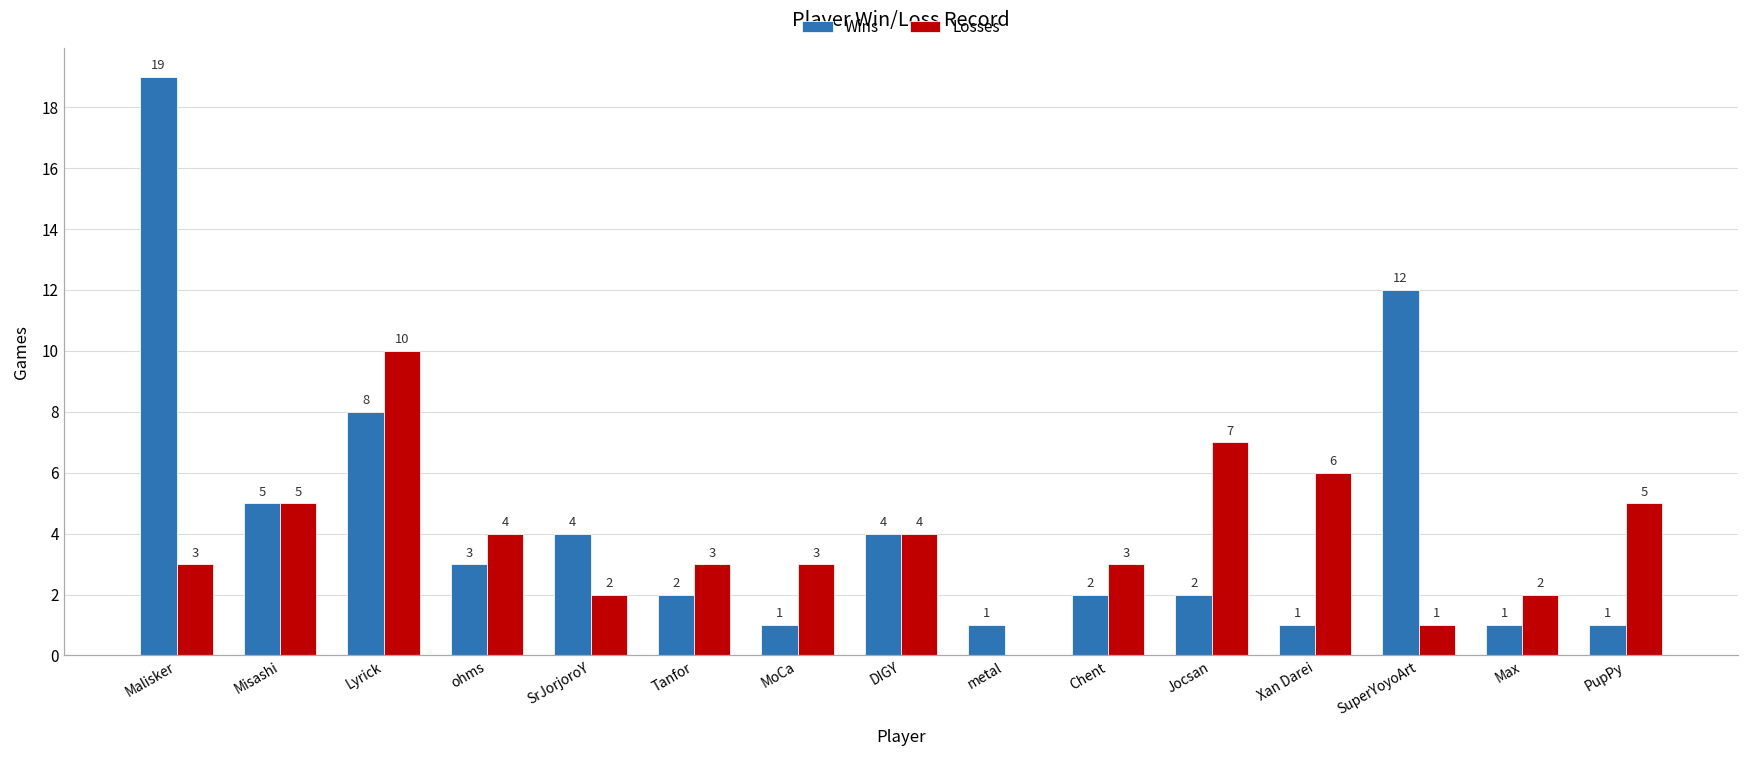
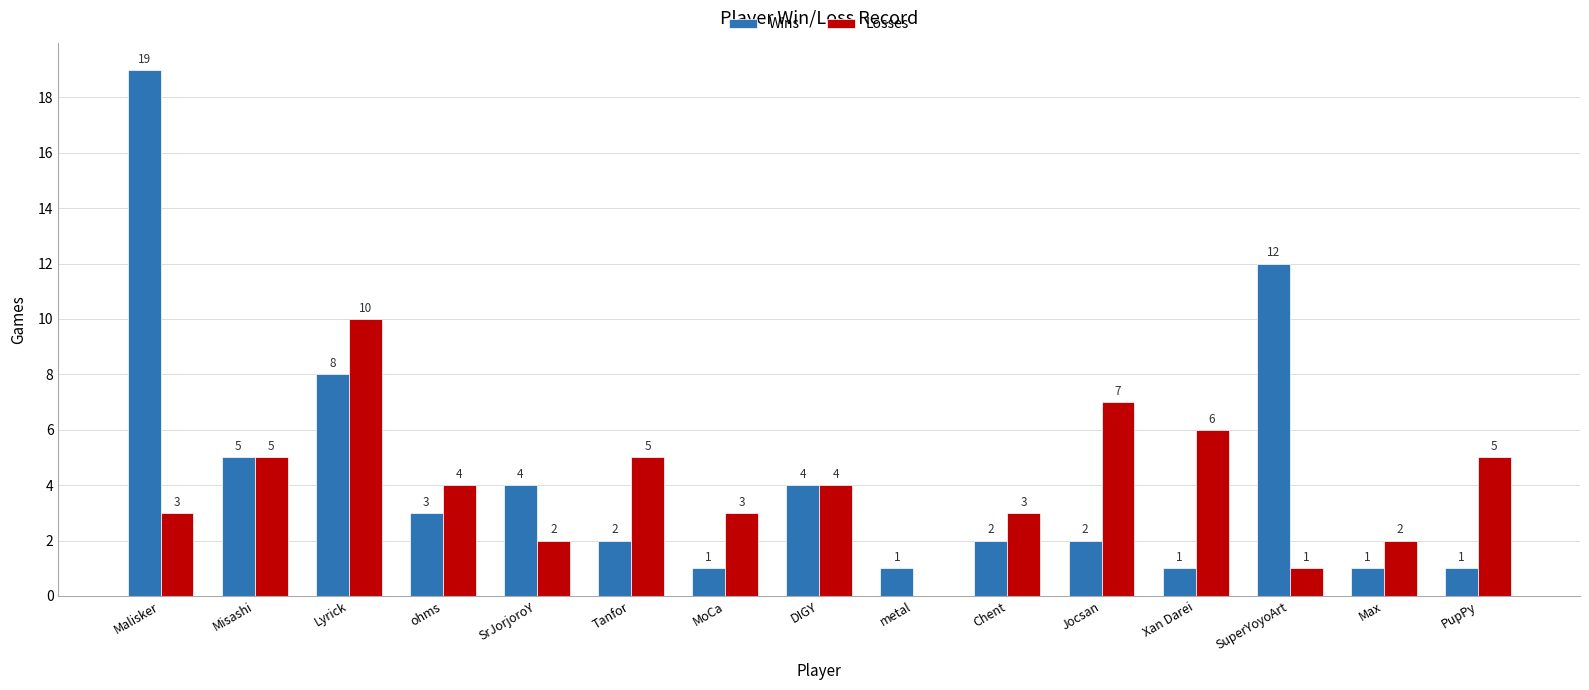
Losses, Tanfor: 3 -> 5
